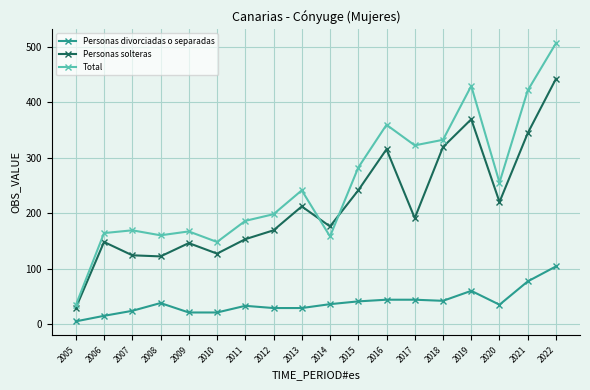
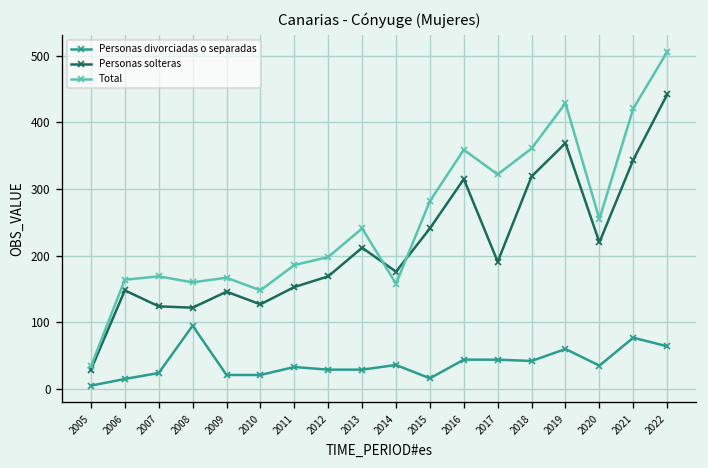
Personas divorciadas o separadas, 2008: 40 -> 100
Personas divorciadas o separadas, 2015: 40 -> 20
Total, 2018: 330 -> 360
Personas divorciadas o separadas, 2022: 100 -> 60
